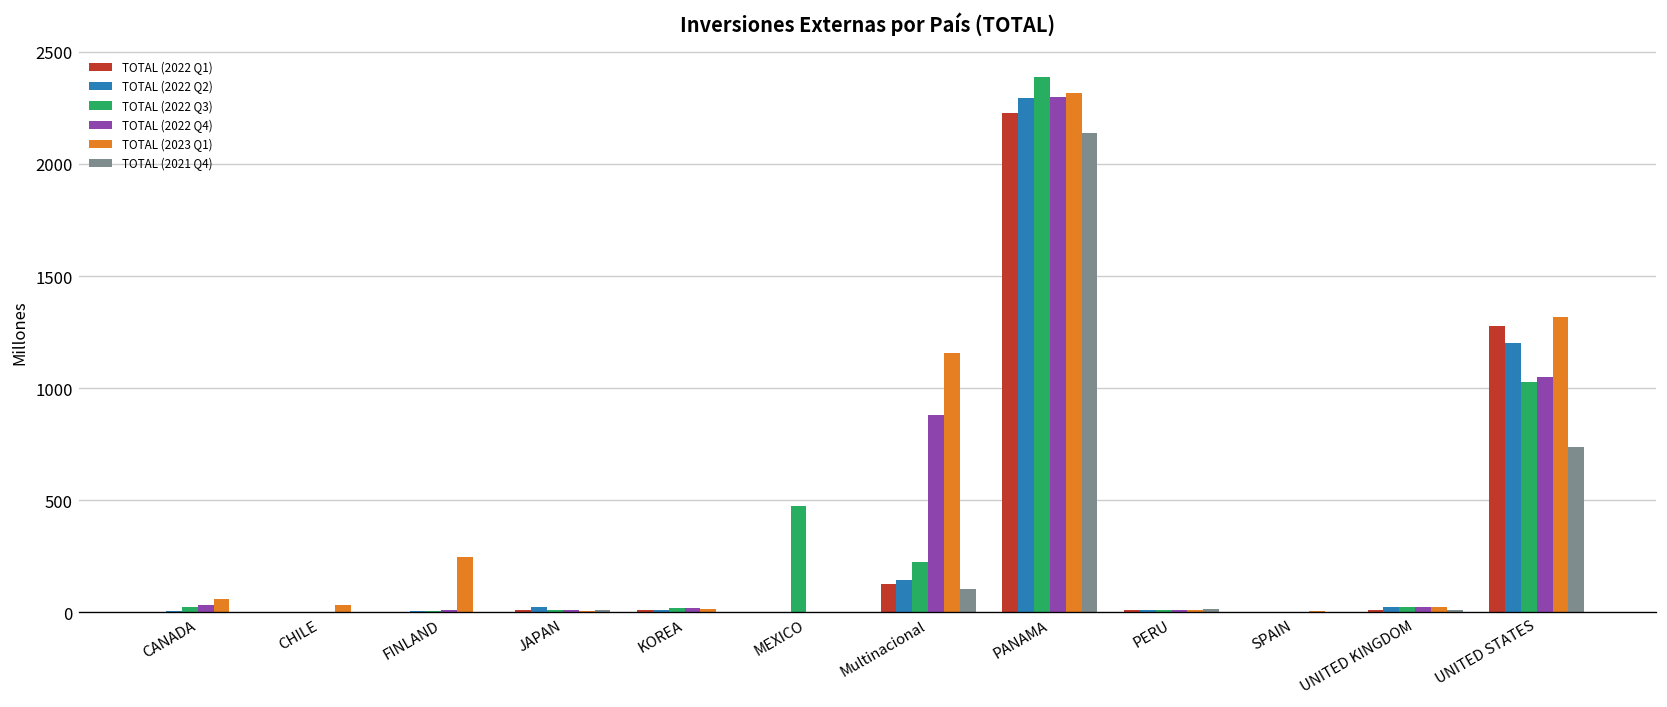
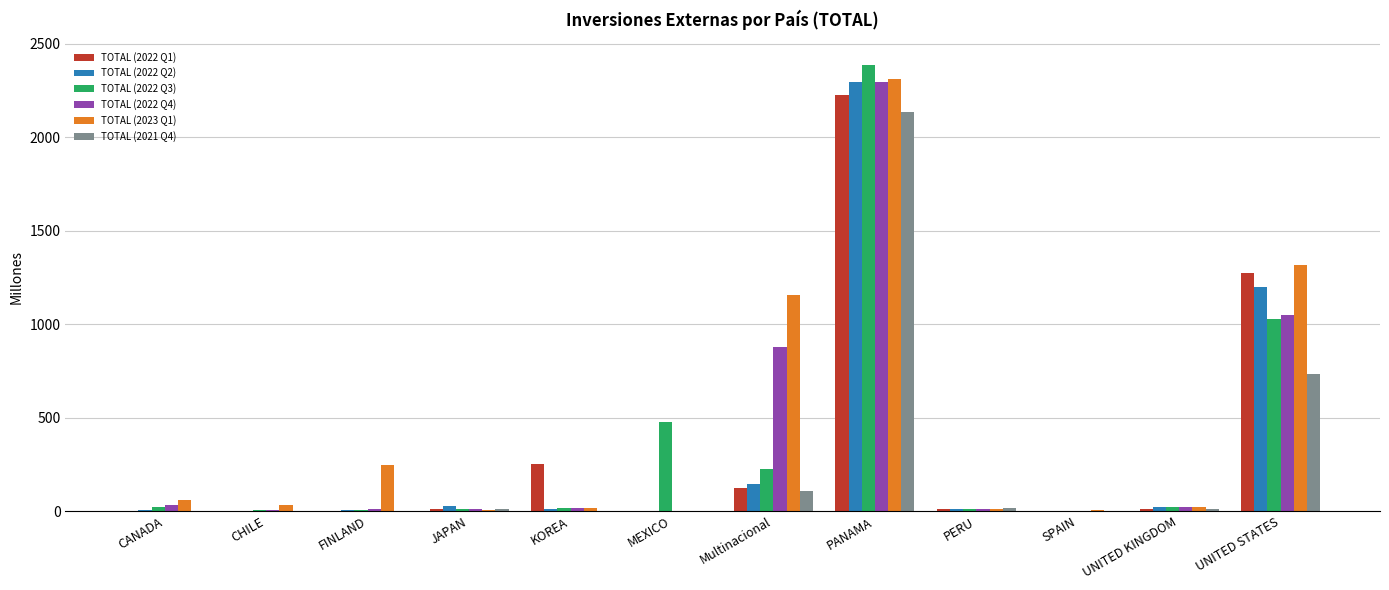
TOTAL (2022 Q1), KOREA: 10 -> 250
